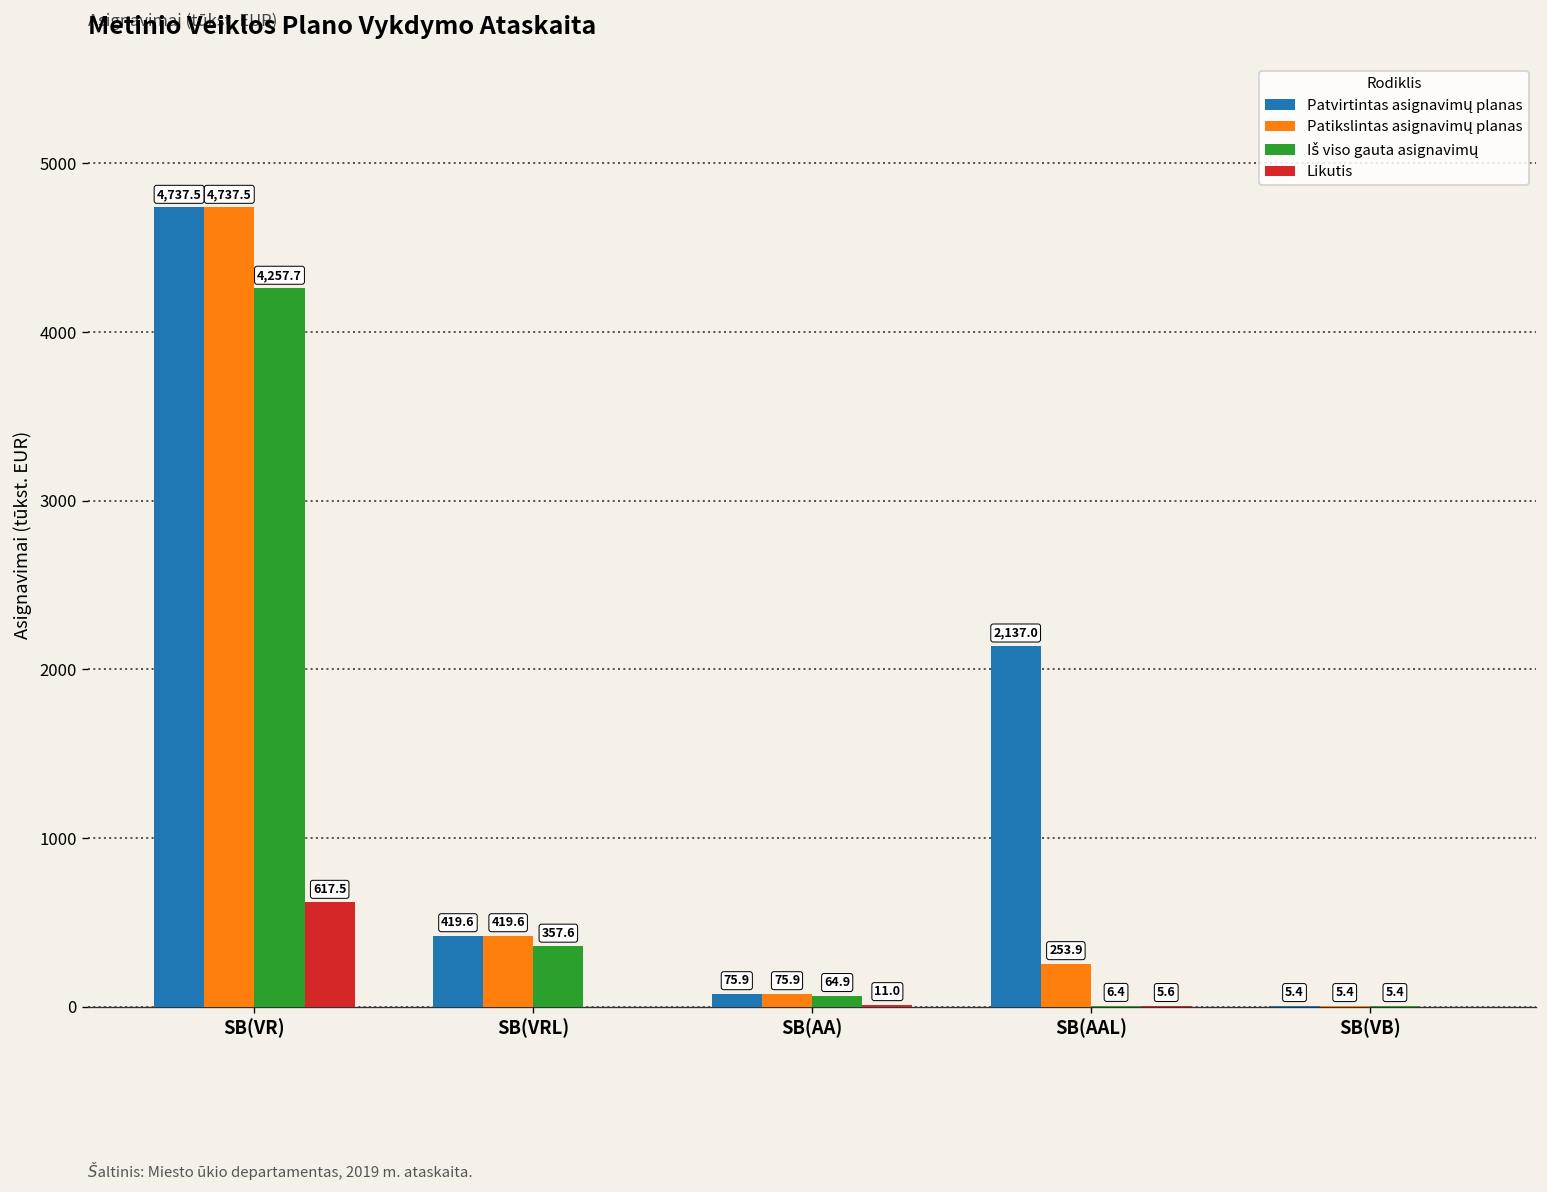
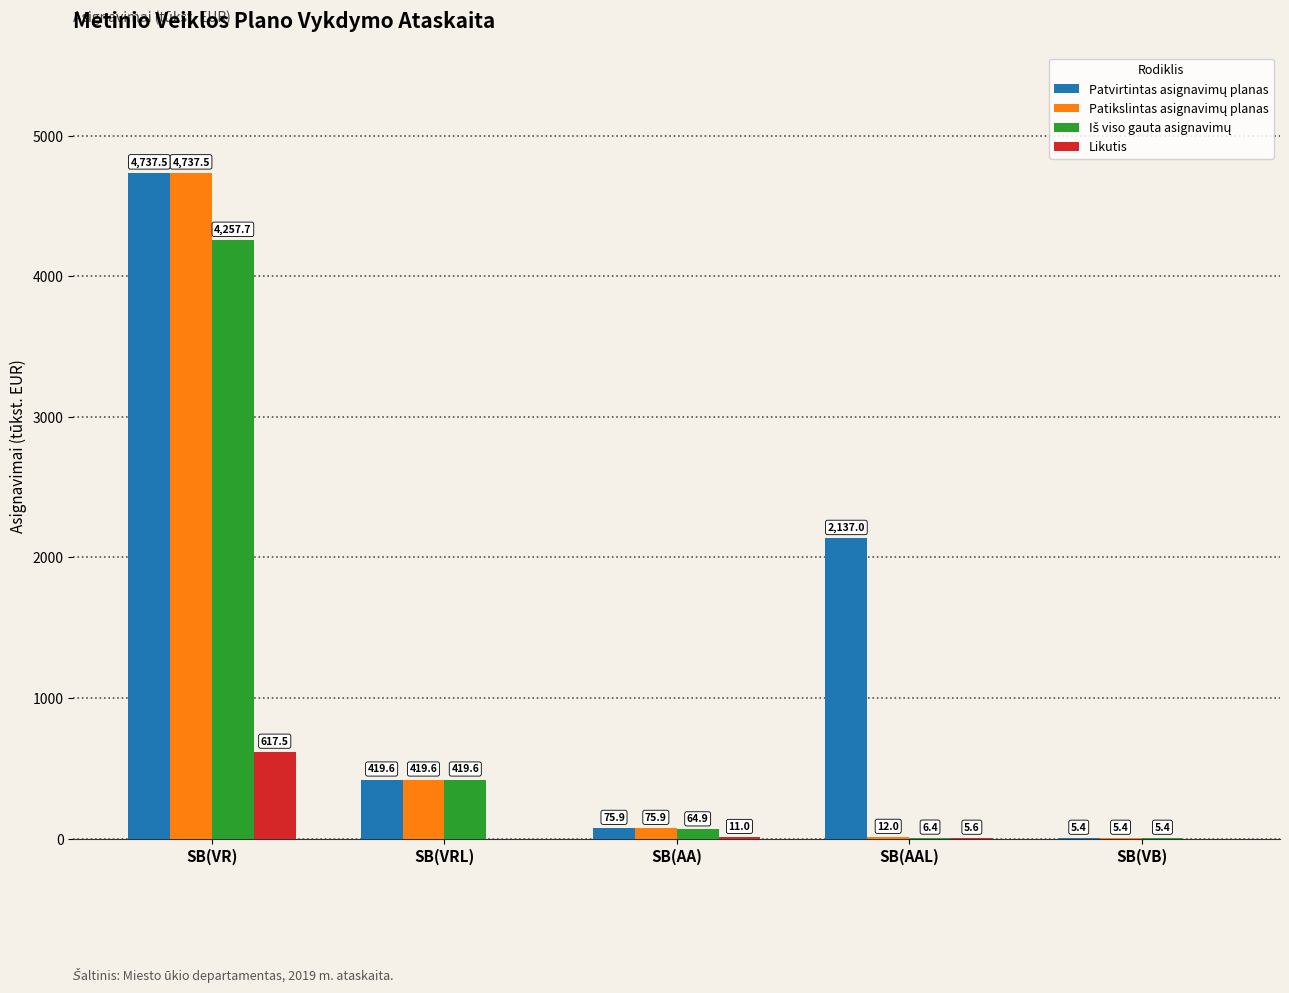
Iš viso gauta asignavimų, SB(VRL): 357.6 -> 419.6
Patikslintas asignavimų planas, SB(AAL): 253.9 -> 12.0
